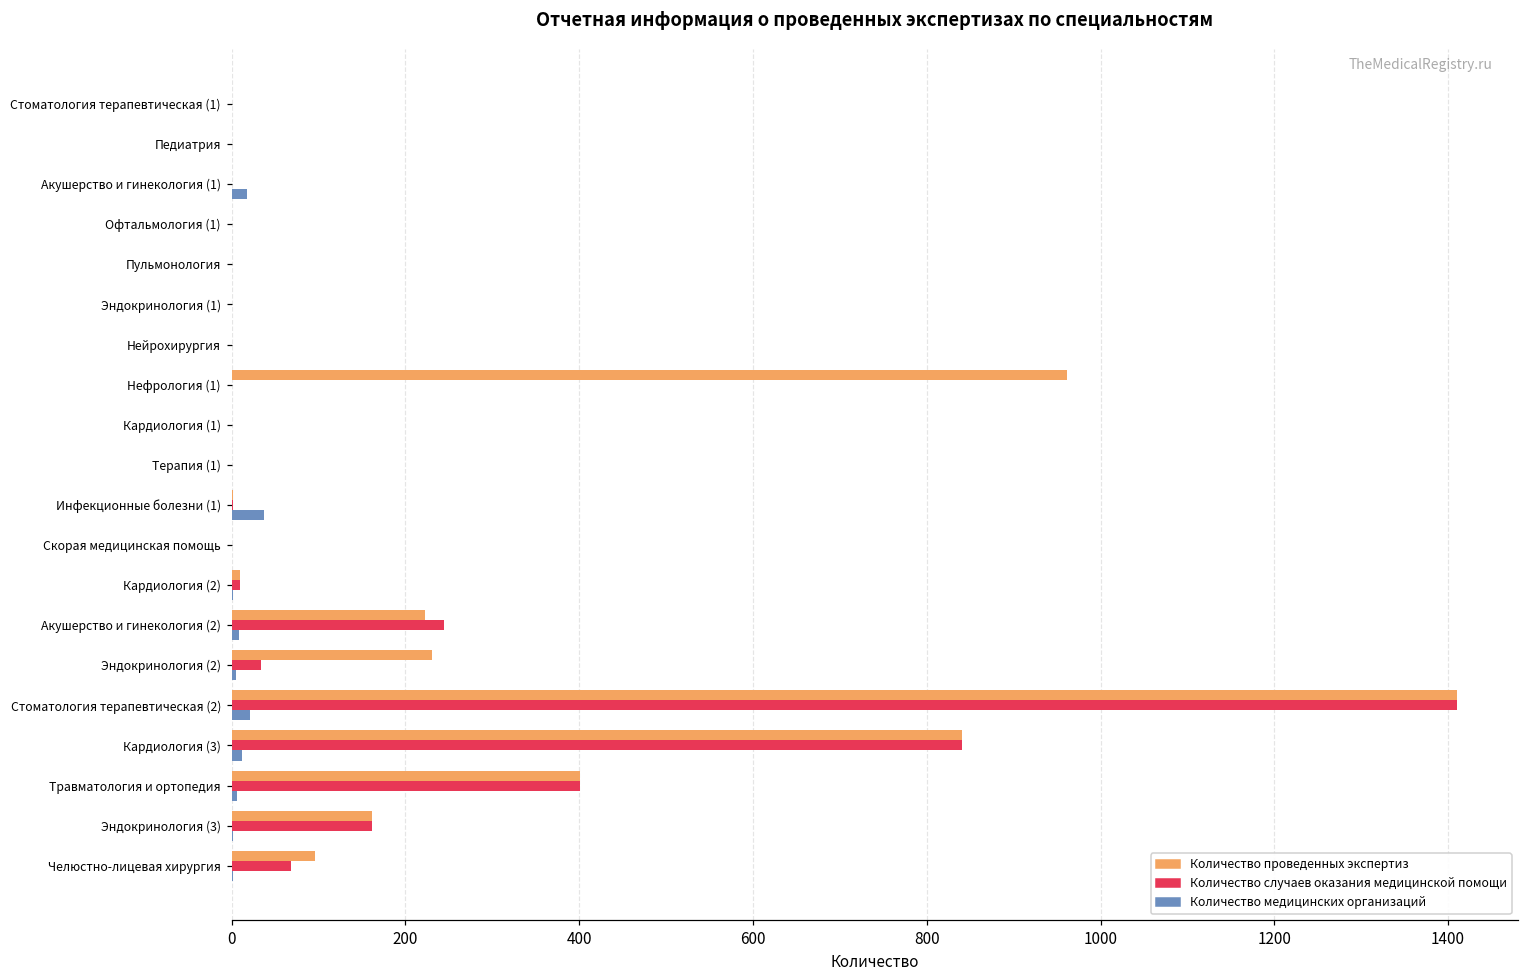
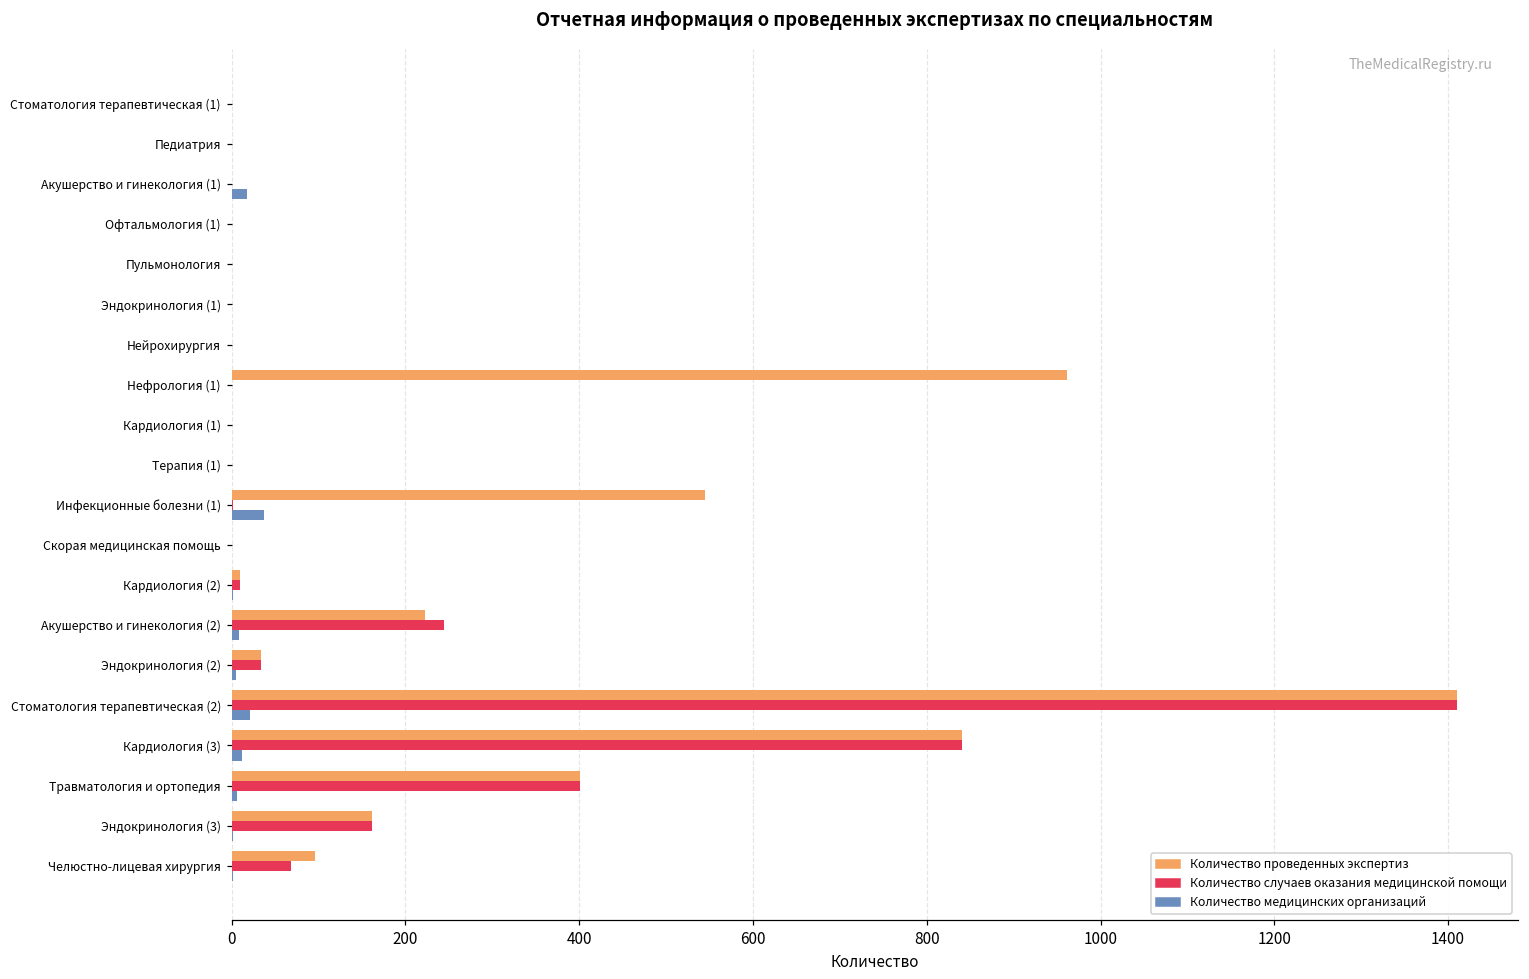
Количество проведенных экспертиз, Инфекционные болезни (1): 0 -> 550
Количество проведенных экспертиз, Эндокринология (2): 230 -> 30
